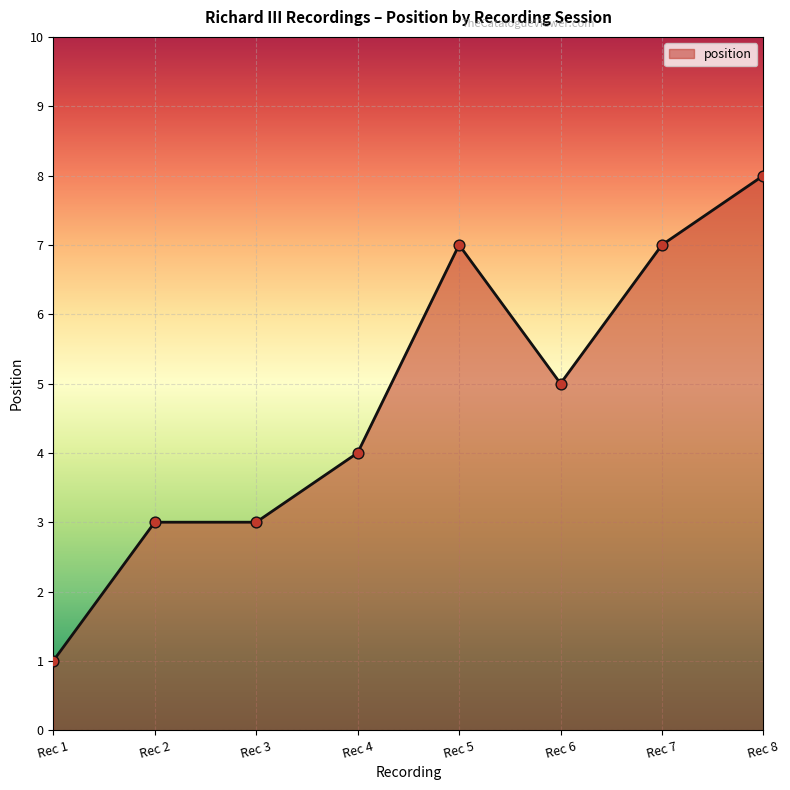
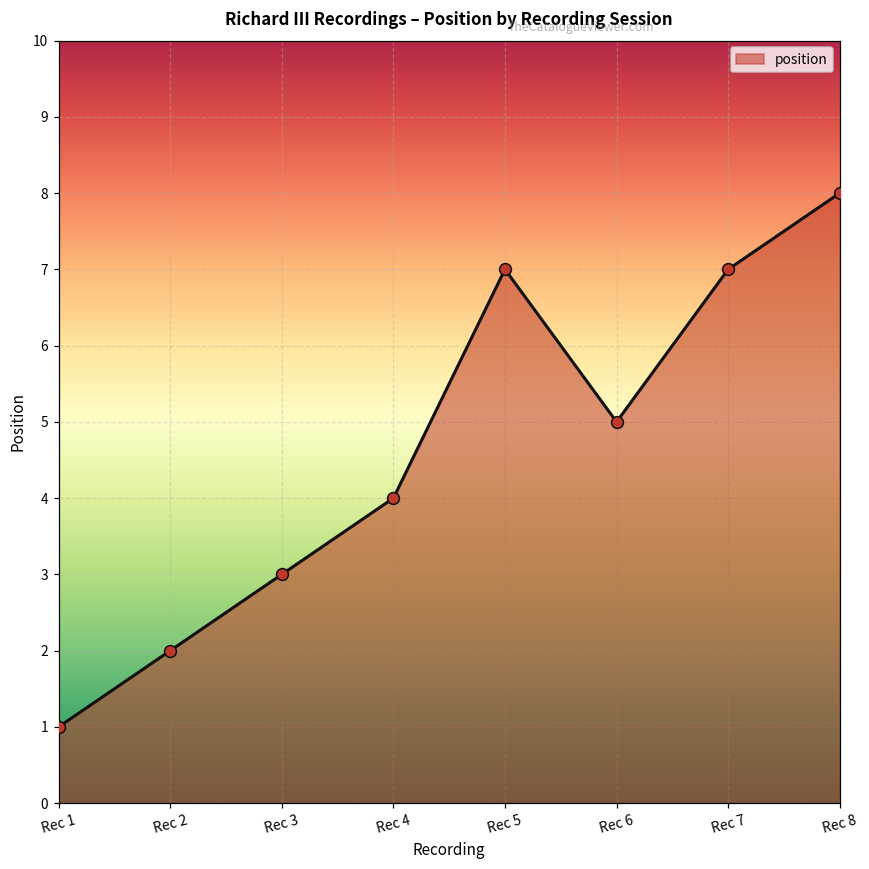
Rec 2: 3 -> 2
